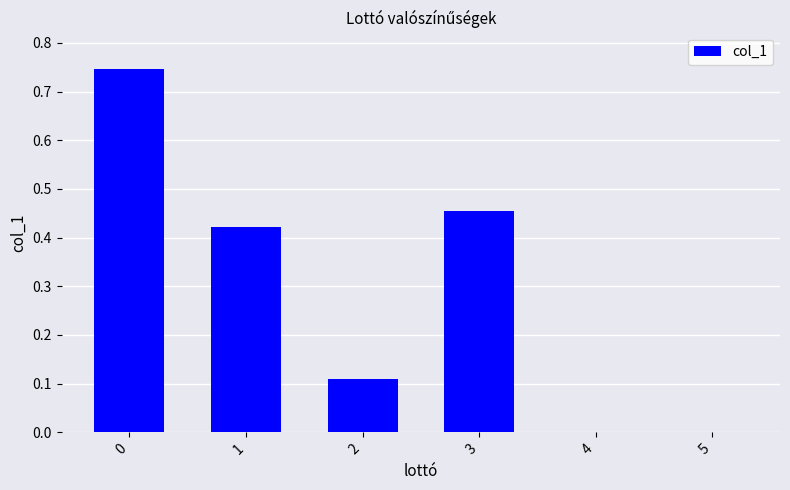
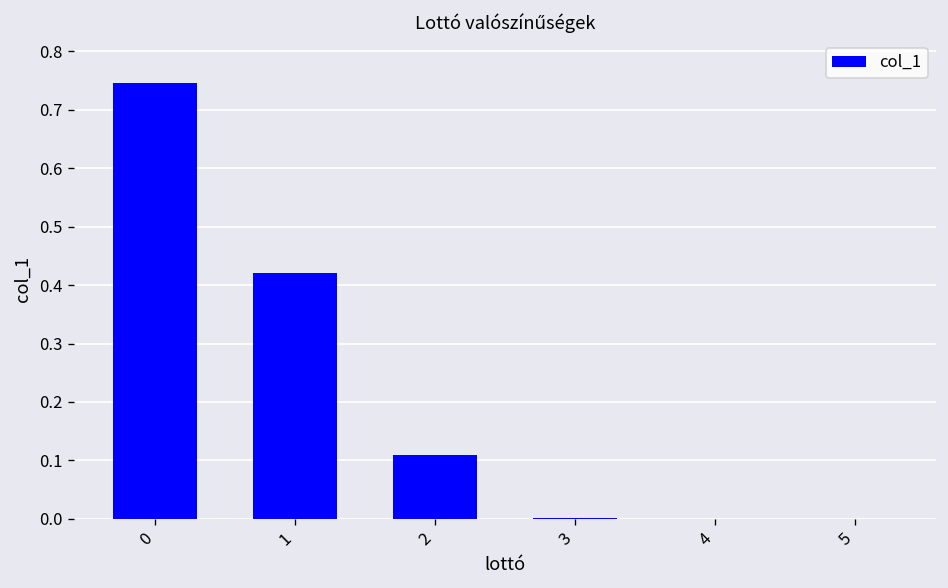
3: 0.45 -> 0.00
